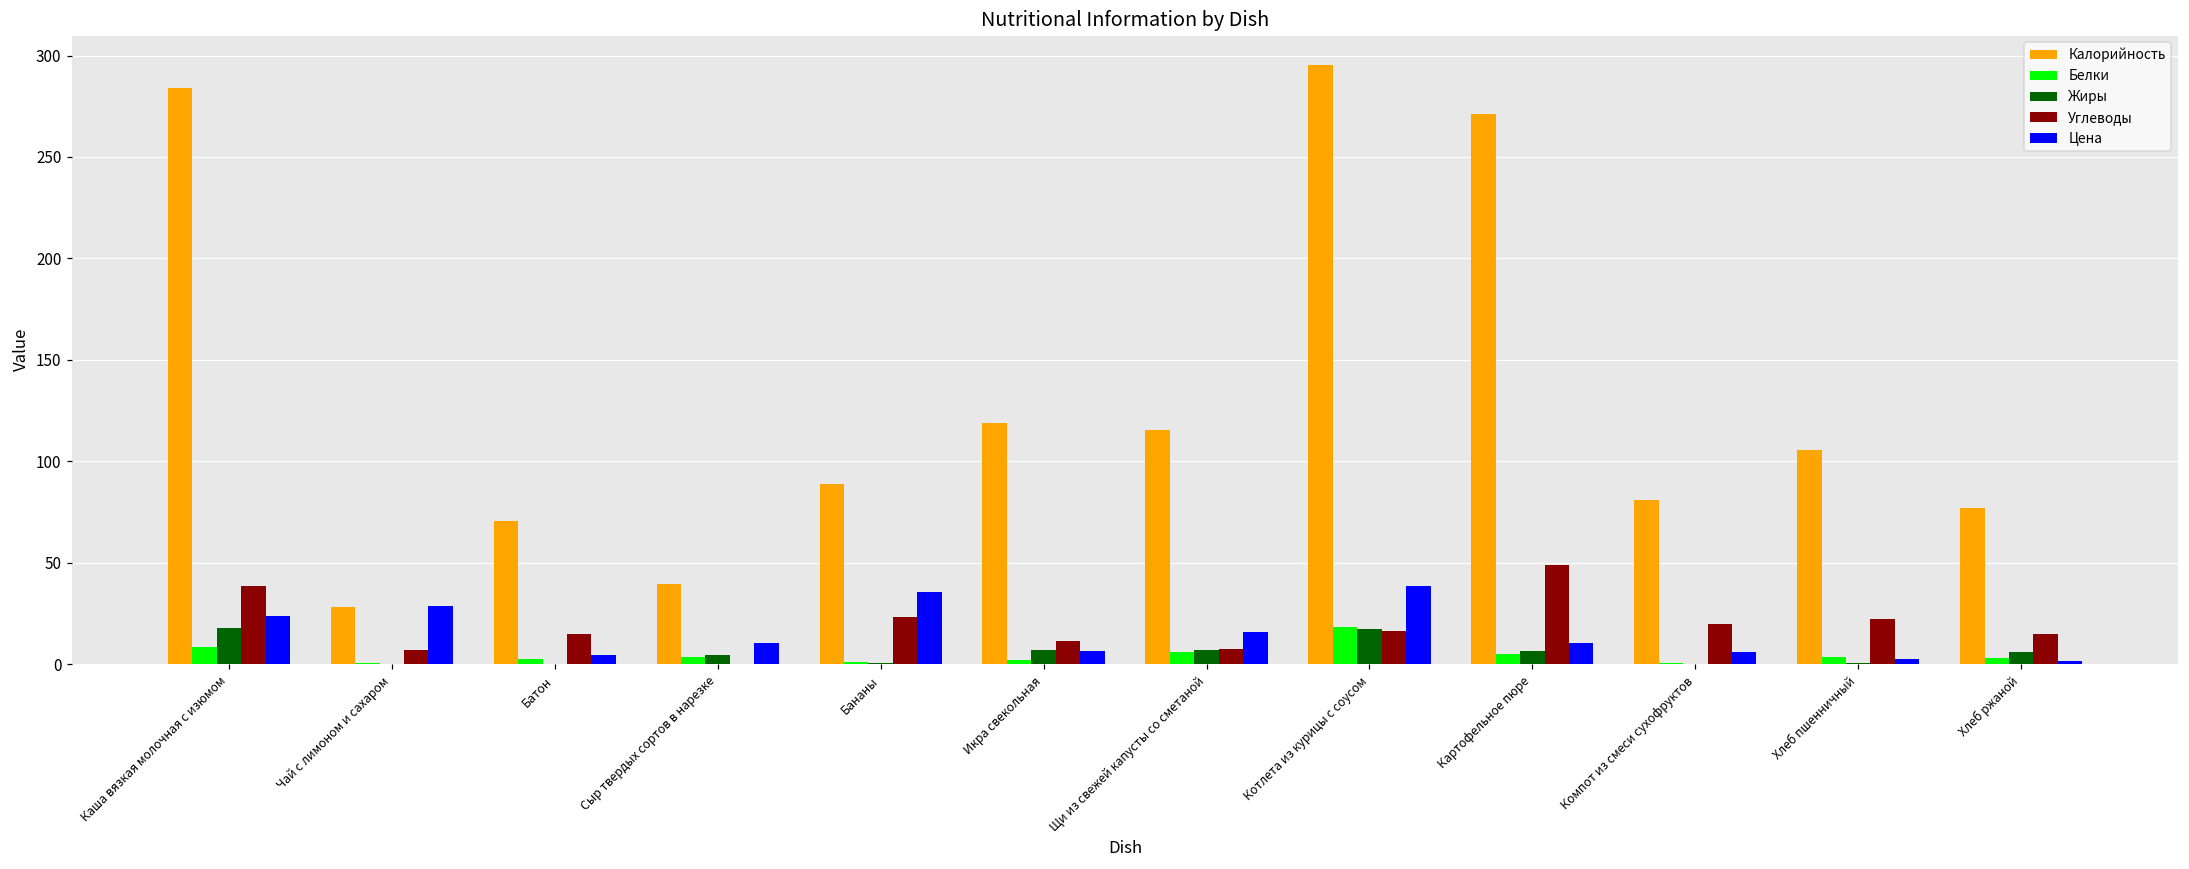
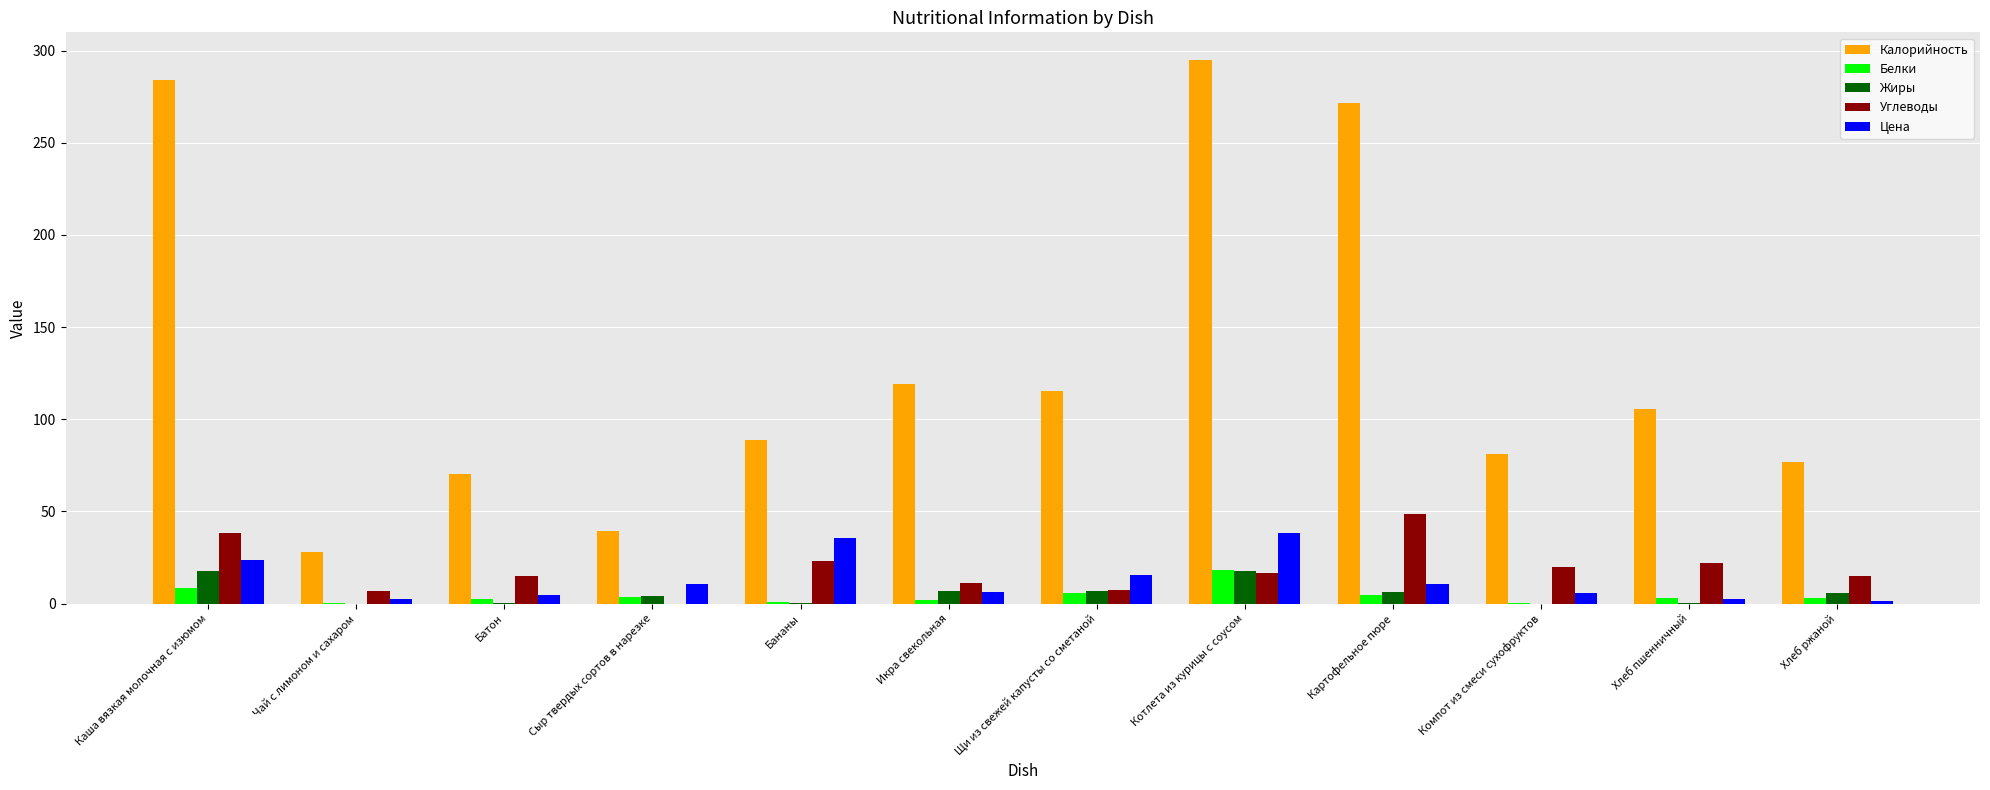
Цена, Чай с лимоном и сахаром: 29 -> 3
